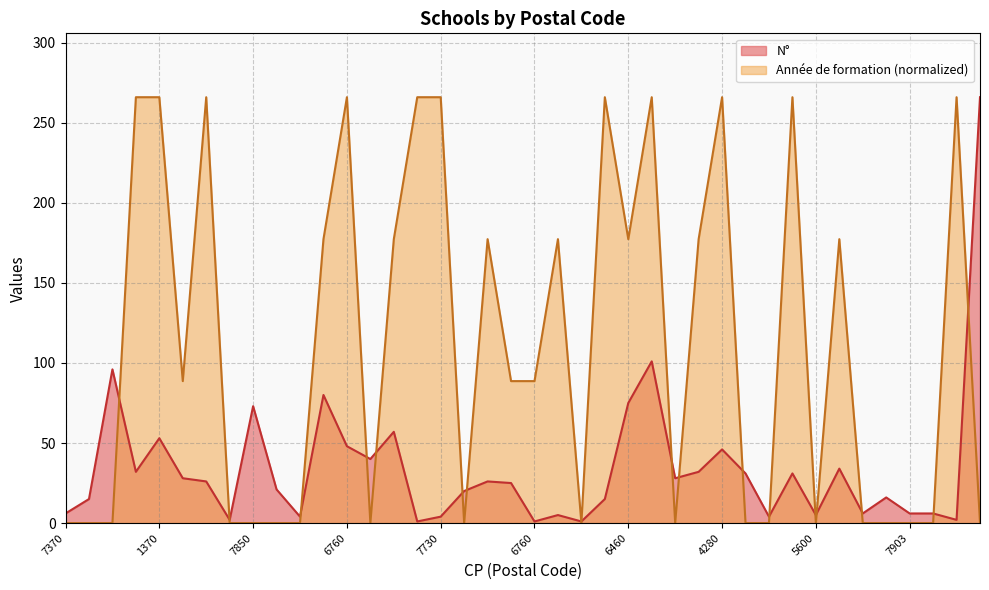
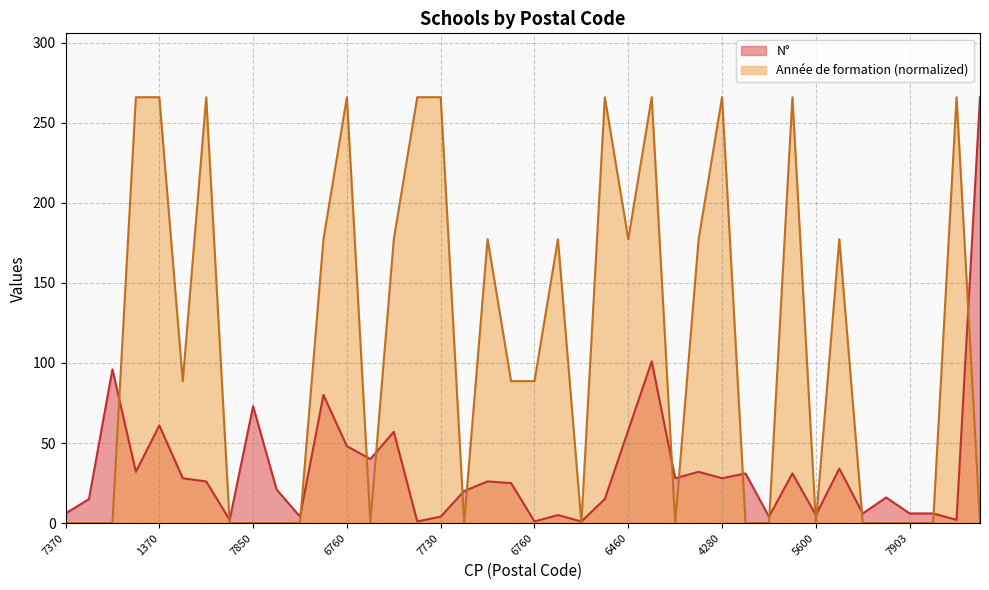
N°, 1370: 53 -> 61
N°, 6460: 75 -> 58
N°, 4280: 46 -> 28
